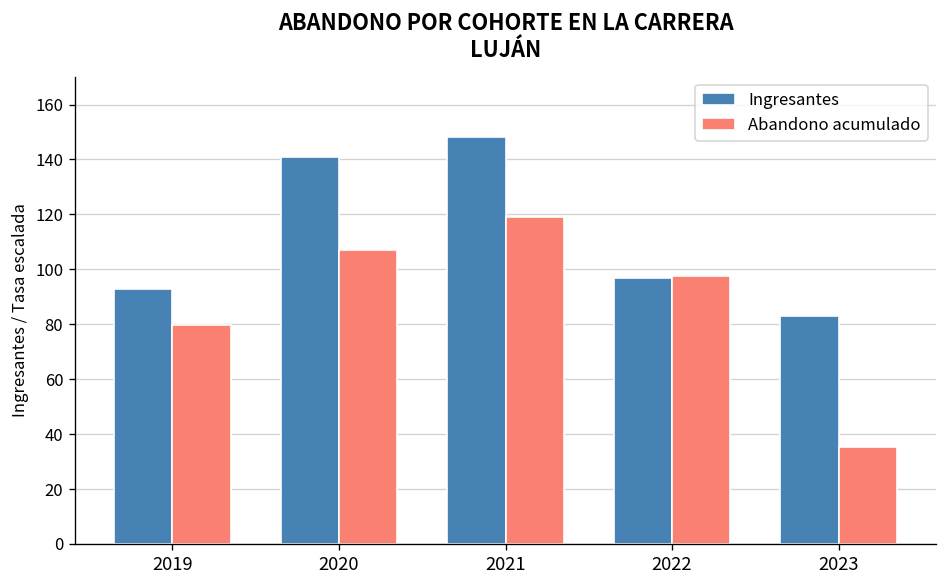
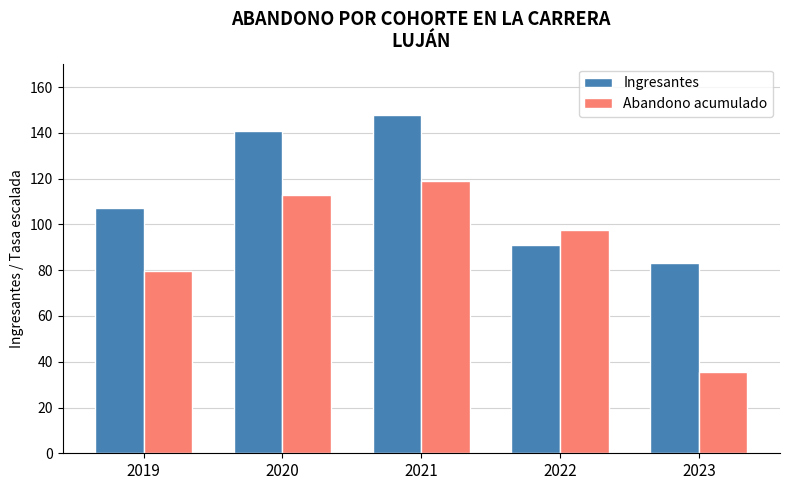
Ingresantes, 2019: 93 -> 107
Abandono acumulado, 2020: 107 -> 113
Ingresantes, 2022: 97 -> 91
